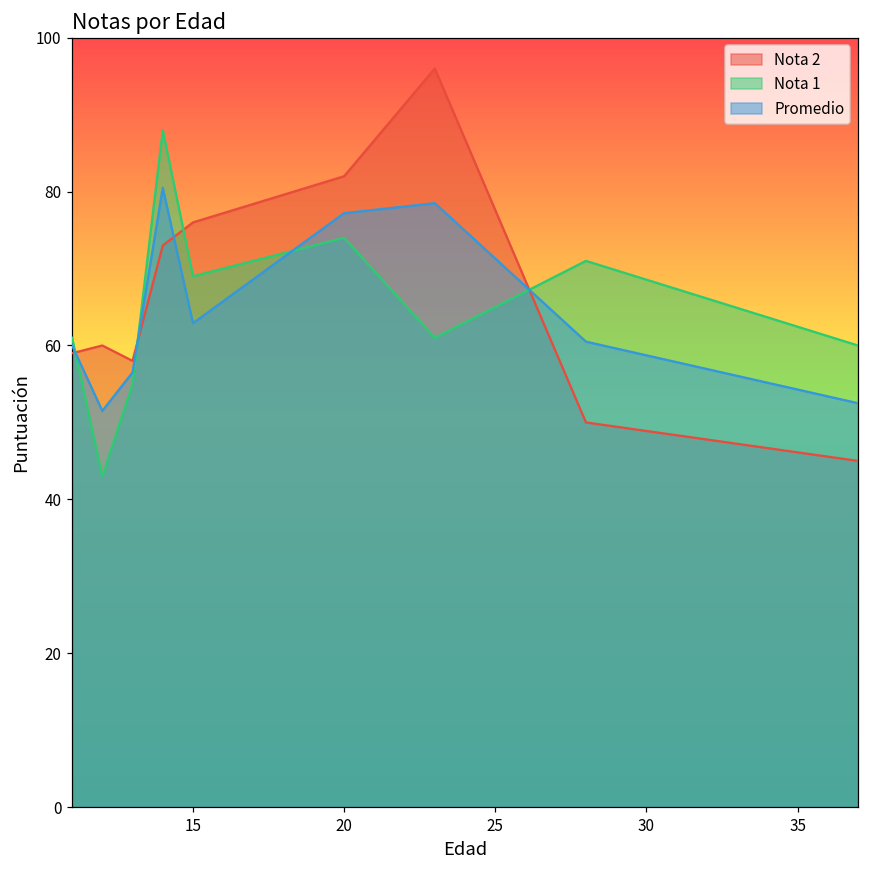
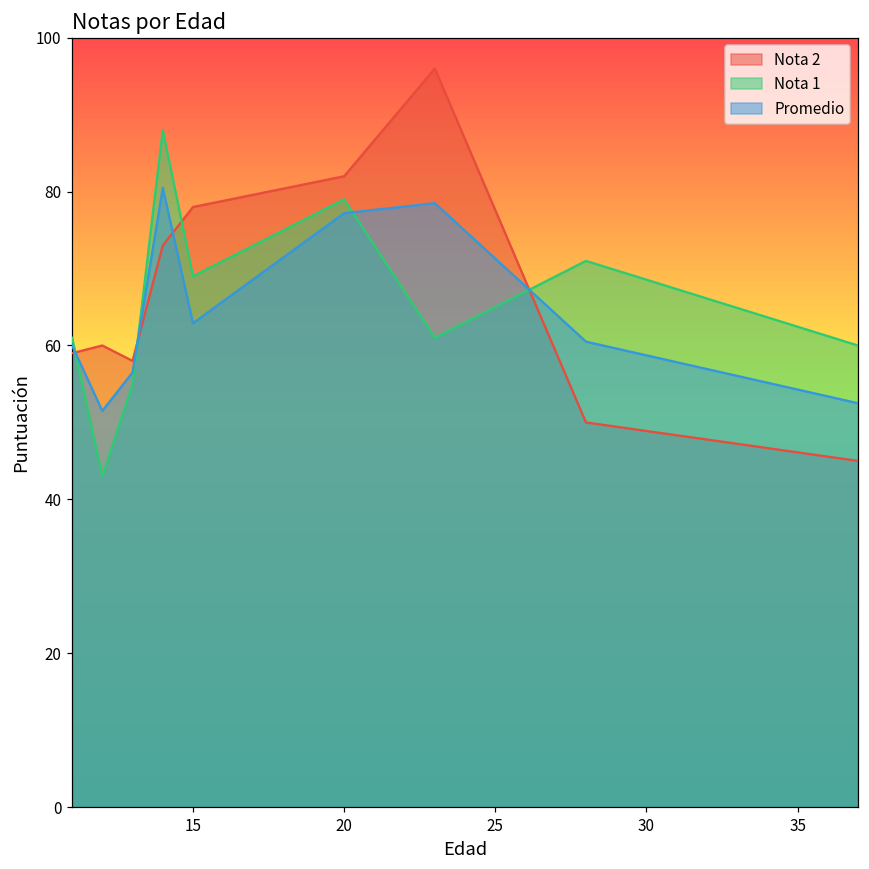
Nota 2, 15: 76 -> 78
Nota 1, 20: 74 -> 79
